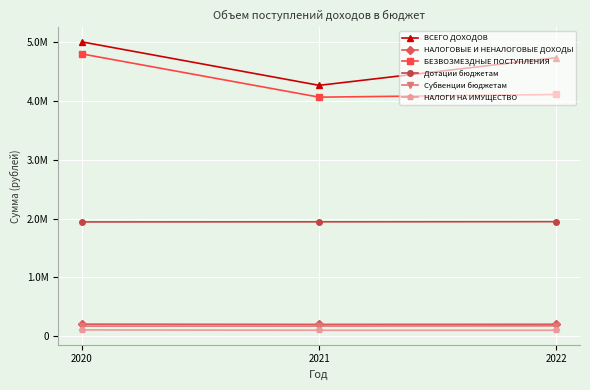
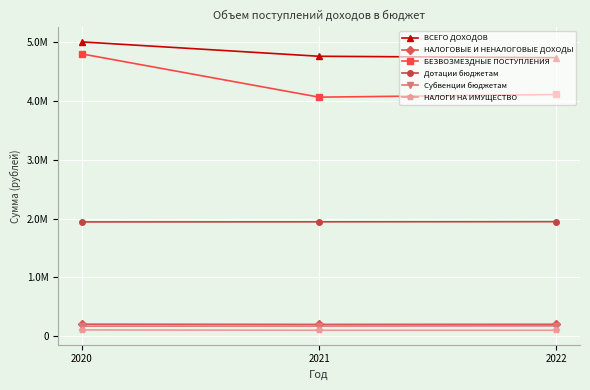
ВСЕГО ДОХОДОВ, 2021: 4300000 -> 4800000
